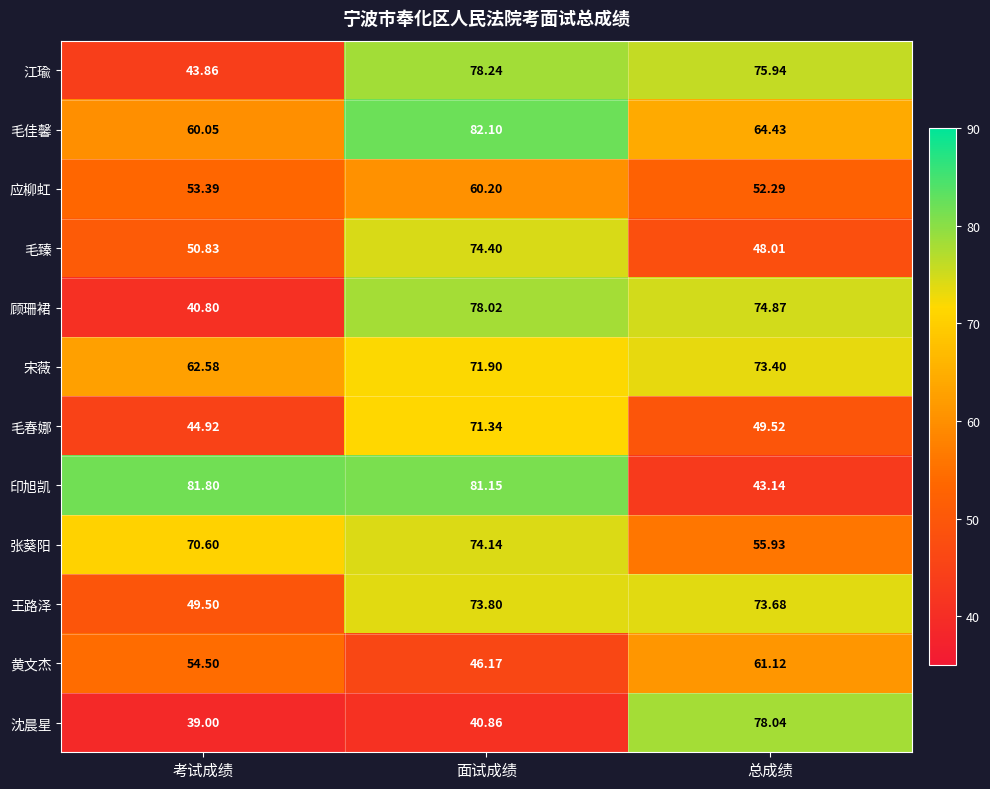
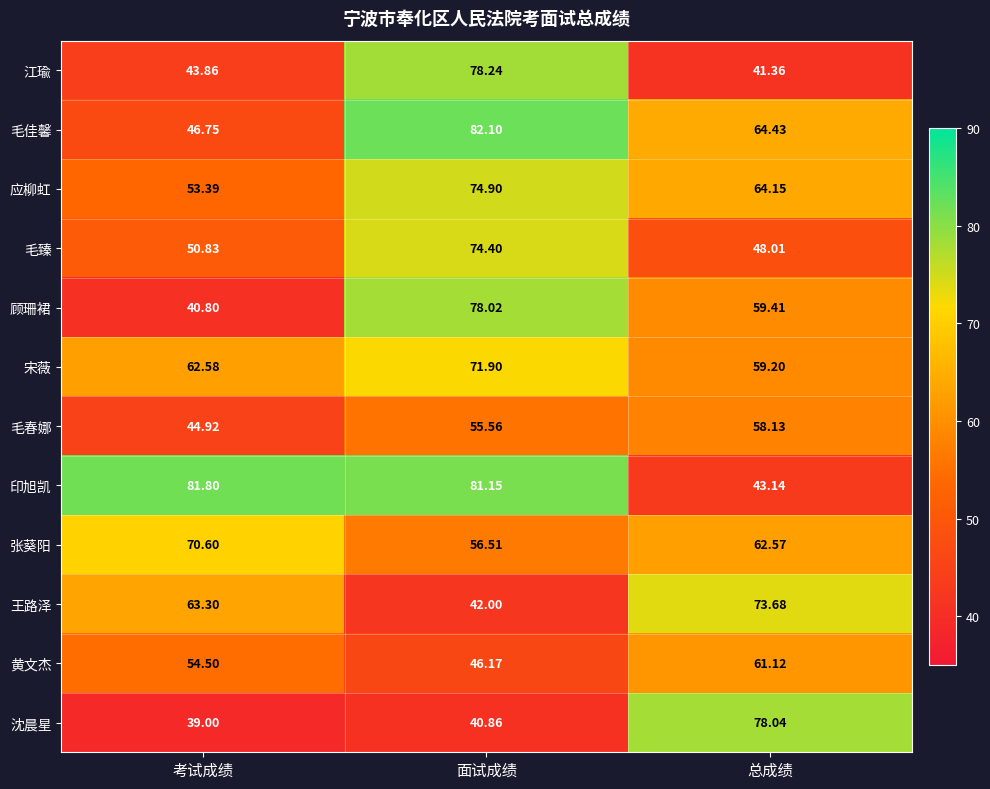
江瑜, 总成绩: 75.94 -> 41.36
毛佳馨, 考试成绩: 60.05 -> 46.75
应柳虹, 面试成绩: 60.20 -> 74.90
应柳虹, 总成绩: 52.29 -> 64.15
顾珊裙, 总成绩: 74.87 -> 59.41
宋薇, 总成绩: 73.40 -> 59.20
毛春娜, 面试成绩: 71.34 -> 55.56
毛春娜, 总成绩: 49.52 -> 58.13
张葵阳, 面试成绩: 74.14 -> 56.51
张葵阳, 总成绩: 55.93 -> 62.57
王路泽, 考试成绩: 49.50 -> 63.30
王路泽, 面试成绩: 73.80 -> 42.00
